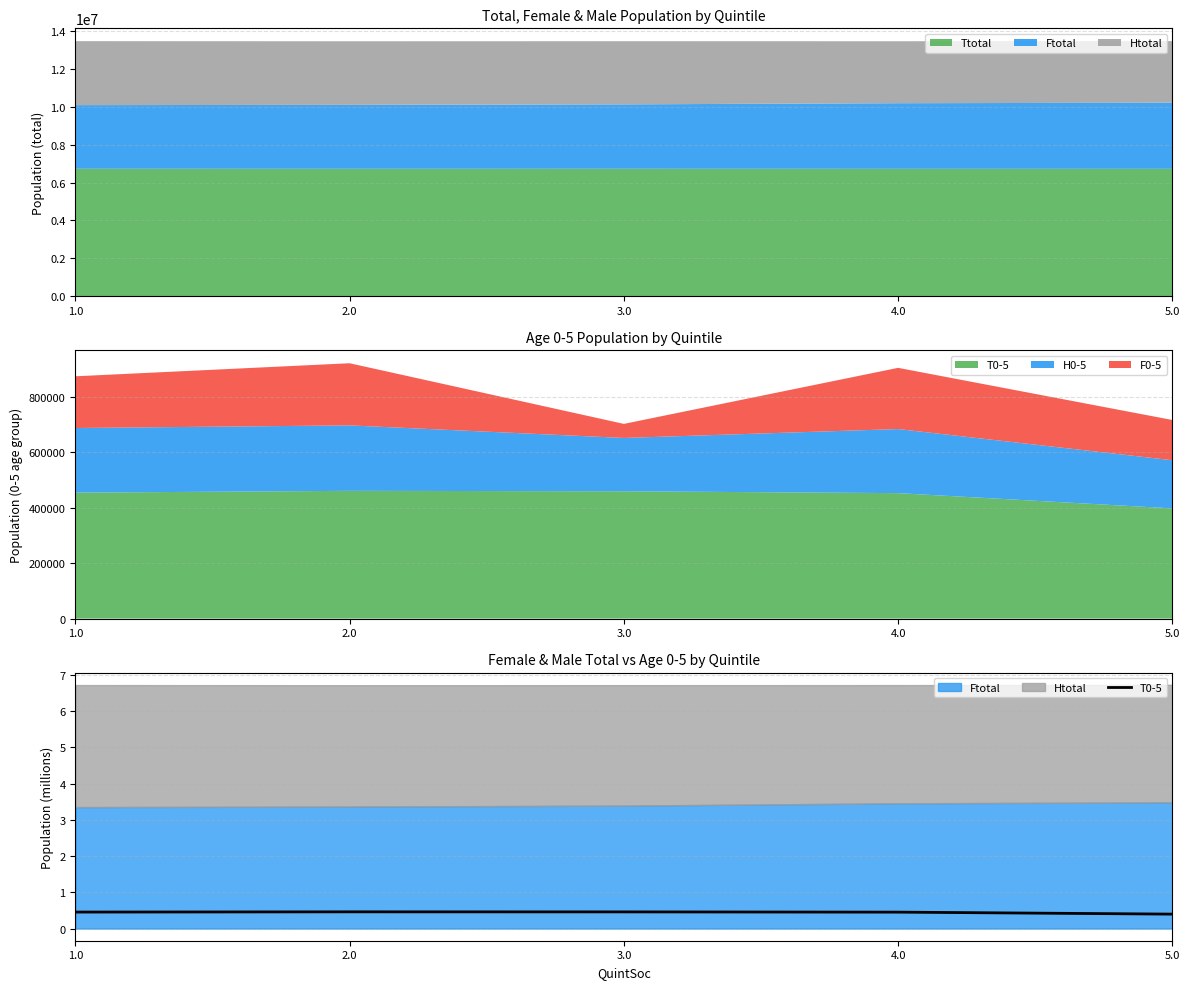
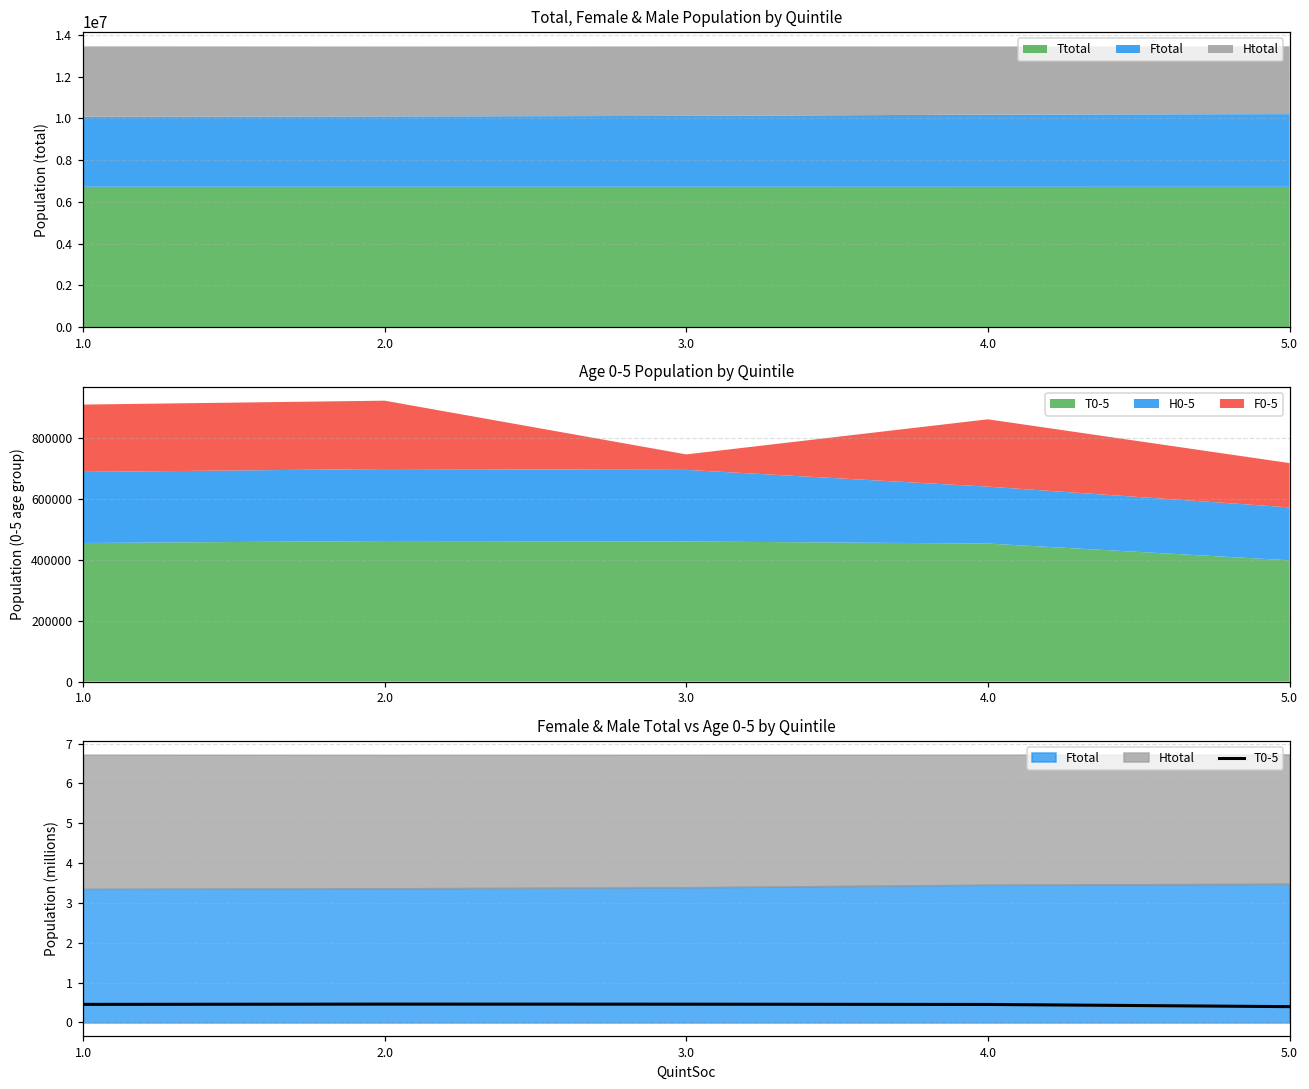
Age 0-5 Population by Quintile, F0-5, 1.0: 190000 -> 220000
Age 0-5 Population by Quintile, H0-5, 3.0: 190000 -> 240000
Age 0-5 Population by Quintile, H0-5, 4.0: 230000 -> 190000
